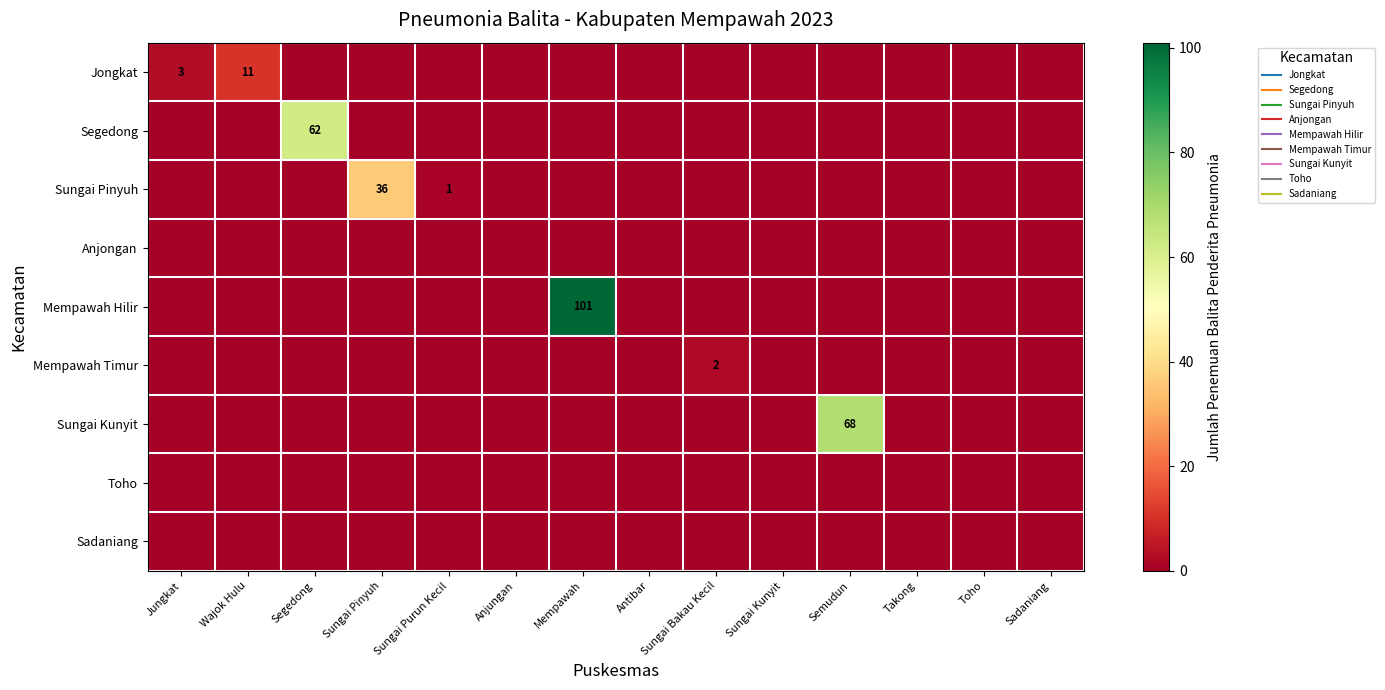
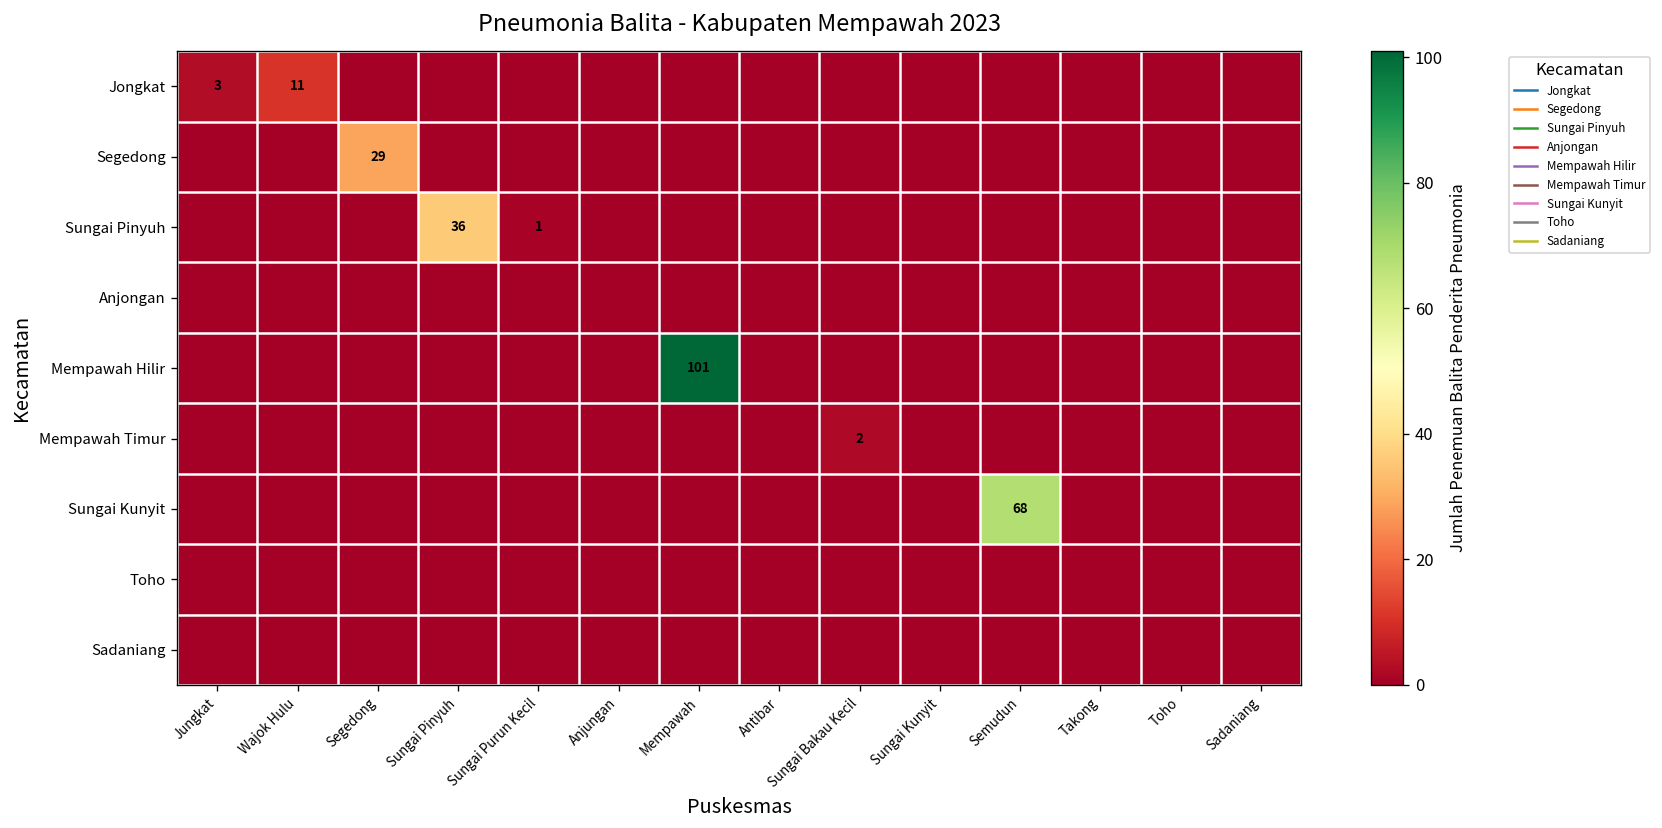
Segedong, Segedong: 62 -> 29
